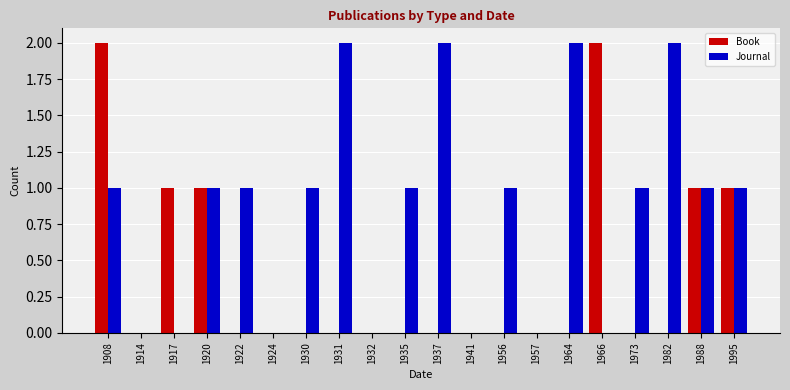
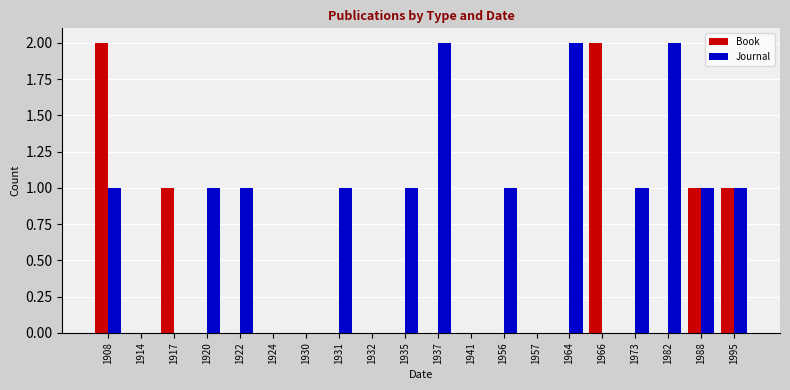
Book, 1920: 1 -> 0
Journal, 1930: 1 -> 0
Journal, 1931: 2 -> 1
